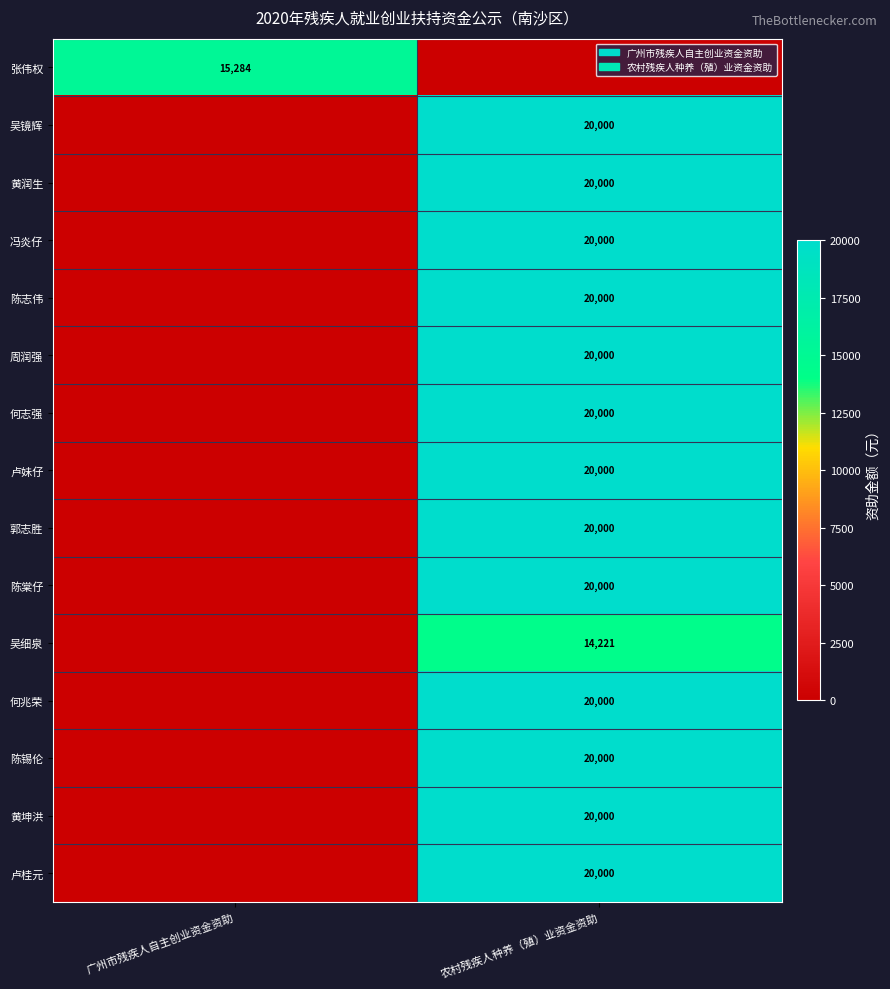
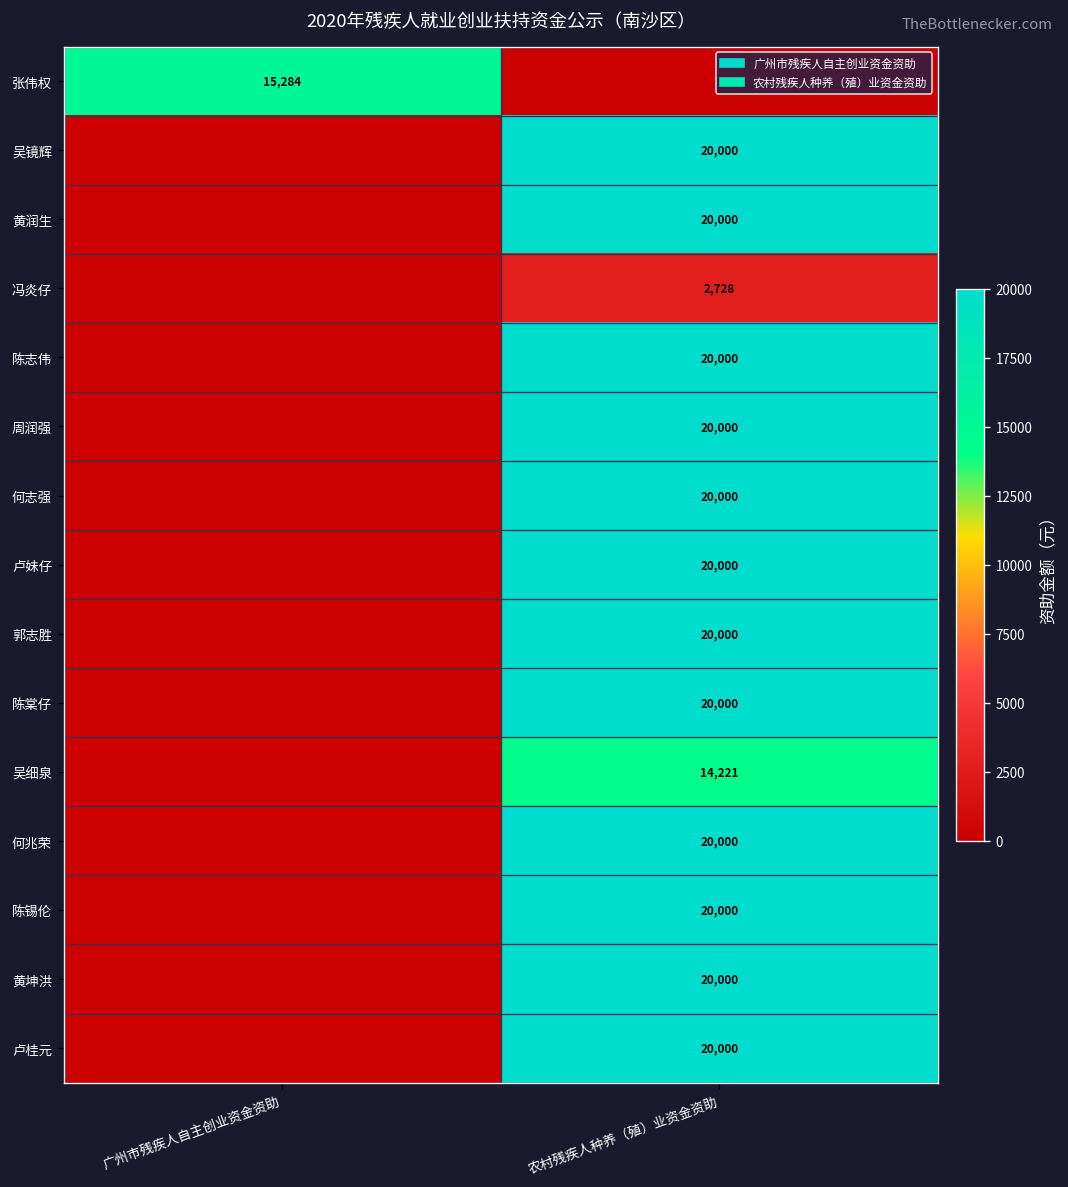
冯炎仔, 农村残疾人种养（殖）业资金资助: 20,000 -> 2,728
